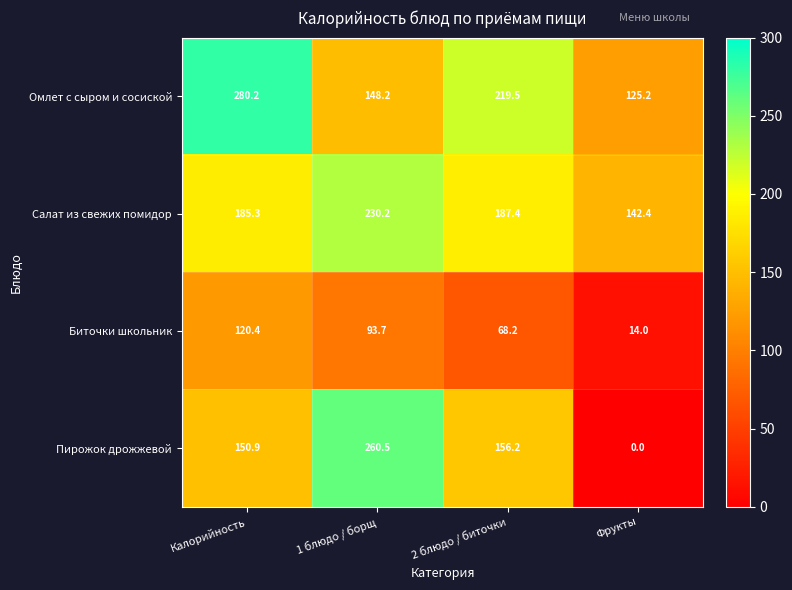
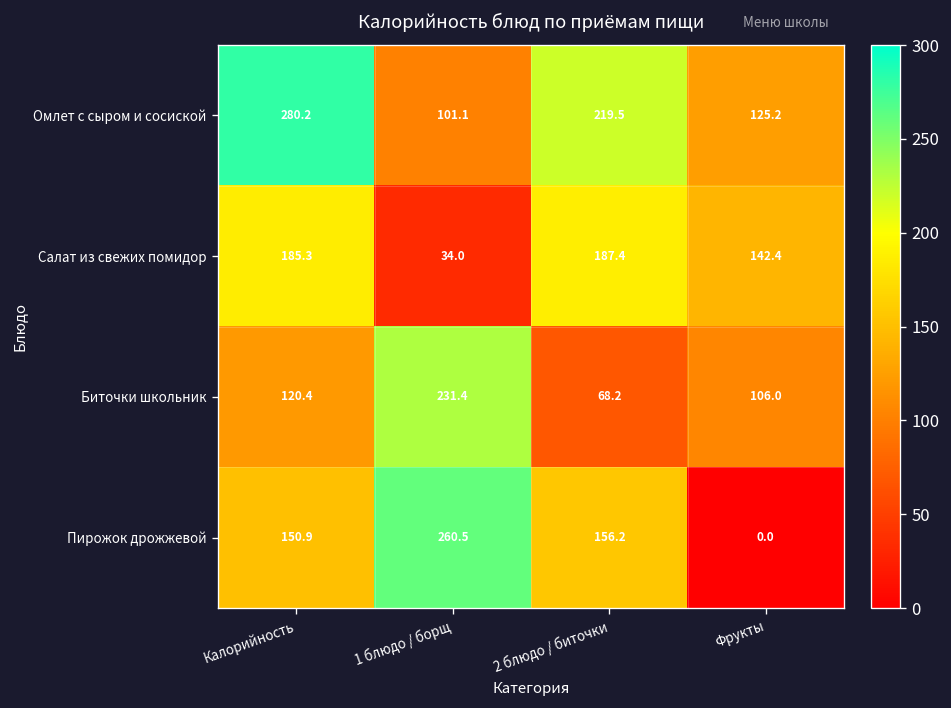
Омлет с сыром и сосиской, 1 блюдо / борщ: 148.2 -> 101.1
Салат из свежих помидор, 1 блюдо / борщ: 230.2 -> 34.0
Биточки школьник, 1 блюдо / борщ: 93.7 -> 231.4
Биточки школьник, Фрукты: 14.0 -> 106.0
